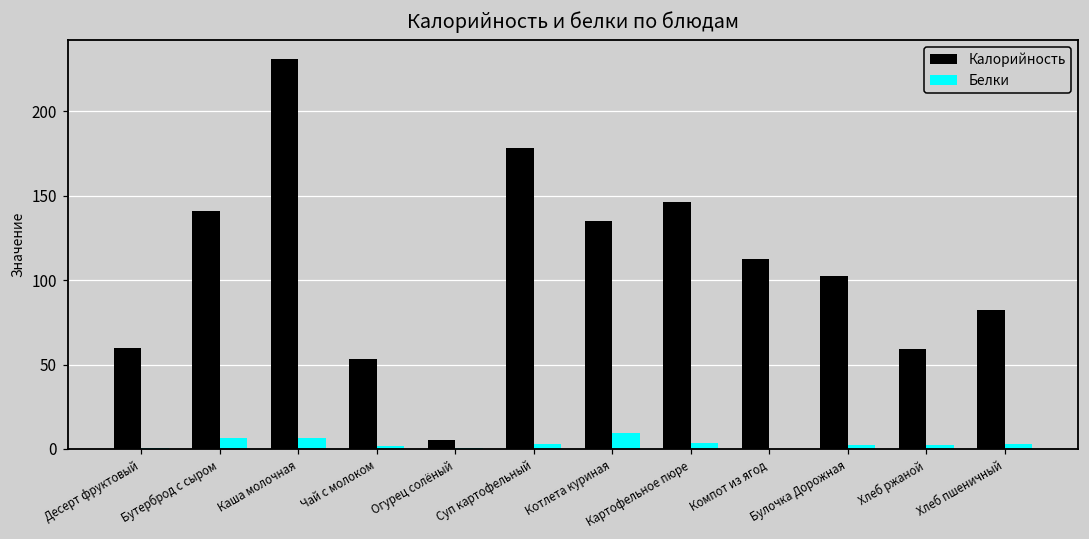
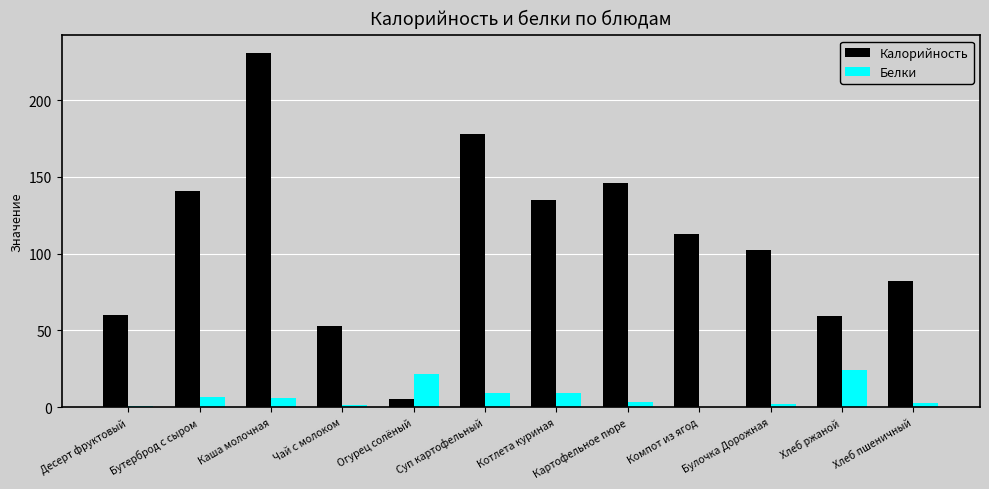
Белки, Огурец солёный: 0 -> 22
Белки, Суп картофельный: 3 -> 9
Белки, Хлеб ржаной: 2 -> 24
